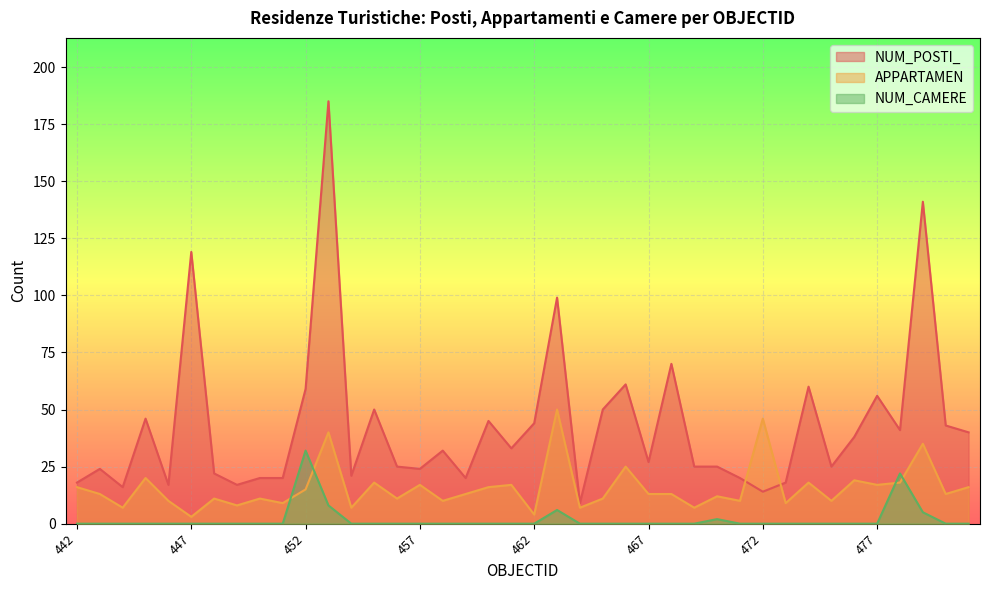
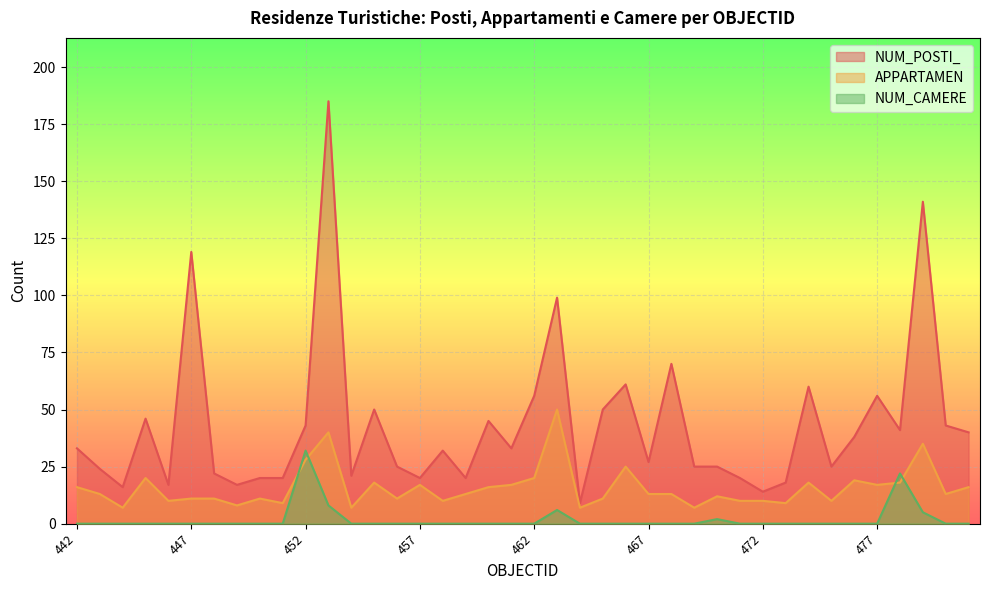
NUM_POSTI_, 442: 18 -> 33
APPARTAMEN, 447: 3 -> 11
NUM_POSTI_, 452: 59 -> 43
APPARTAMEN, 452: 15 -> 28
NUM_POSTI_, 457: 24 -> 20
NUM_POSTI_, 462: 44 -> 56
APPARTAMEN, 462: 4 -> 20
APPARTAMEN, 472: 46 -> 10
